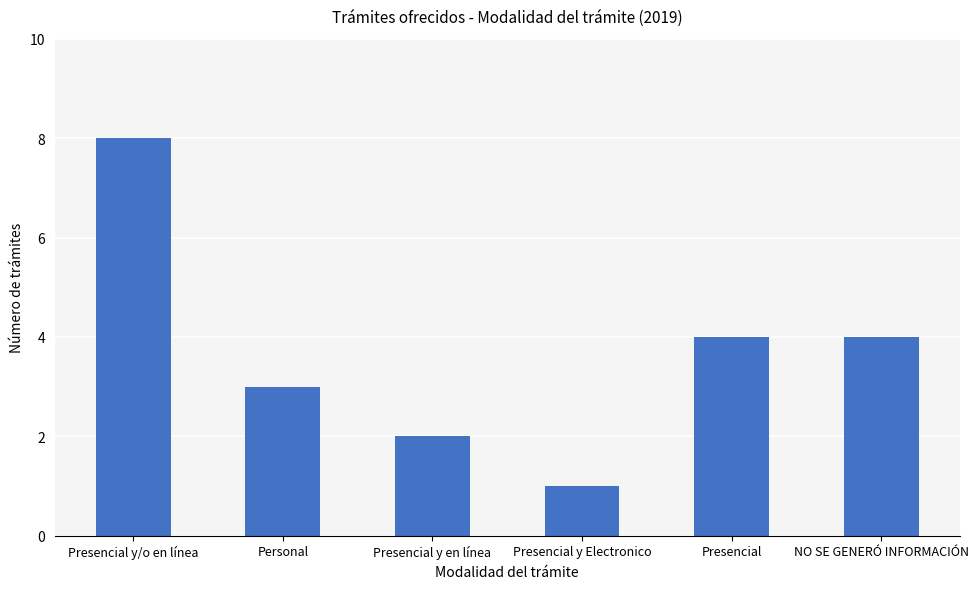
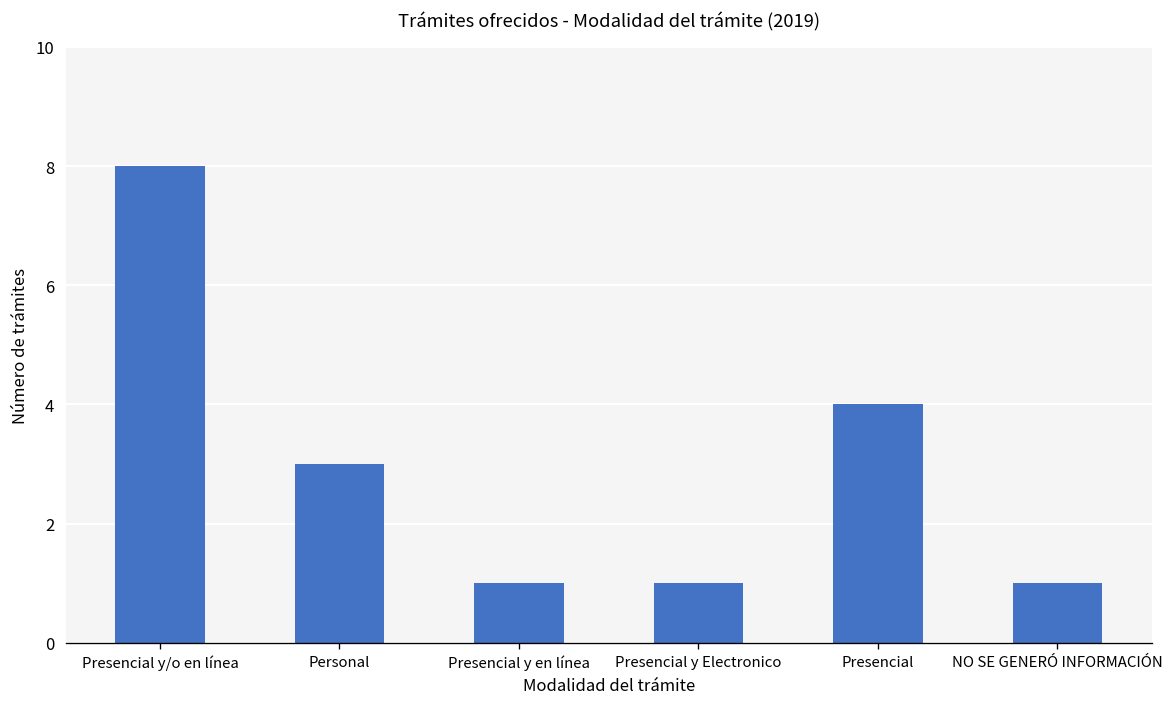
Presencial y en línea: 2 -> 1
NO SE GENERÓ INFORMACIÓN: 4 -> 1
